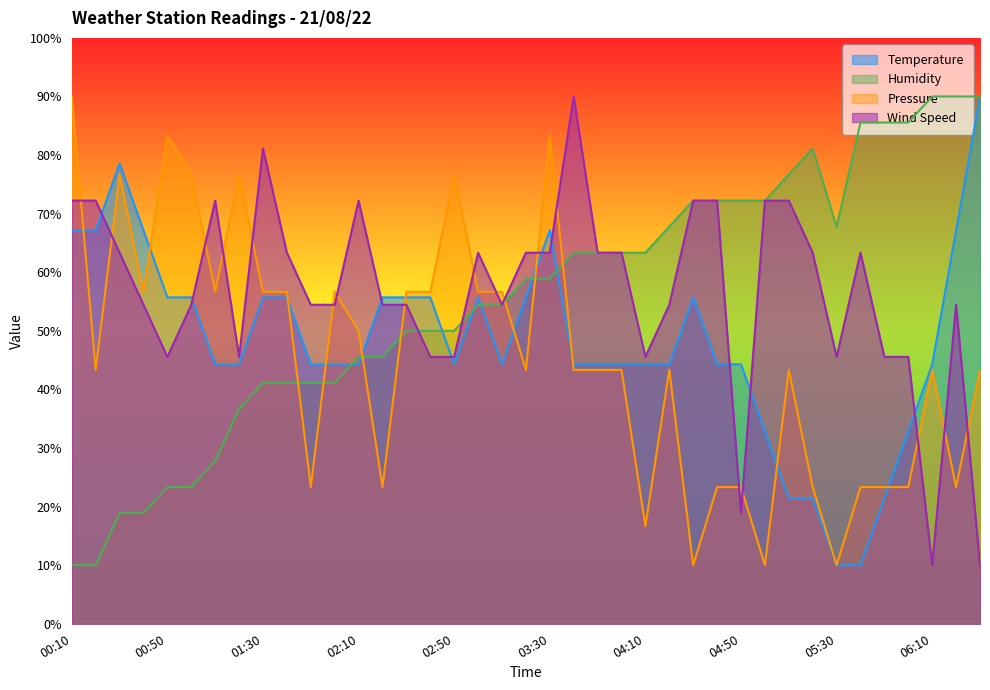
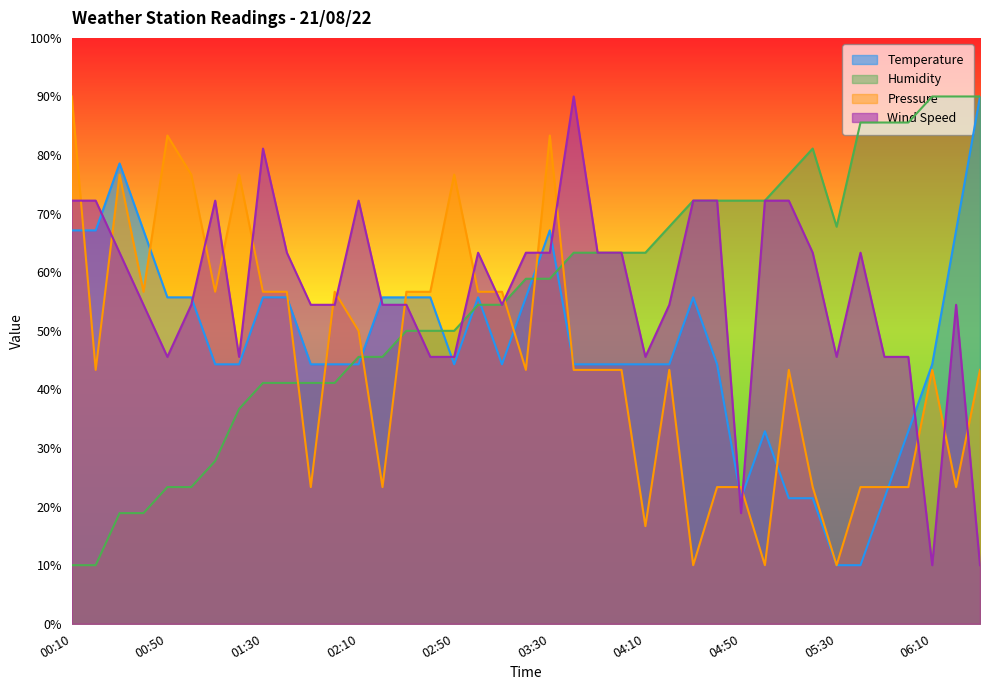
Temperature, 04:50: 44% -> 21%
